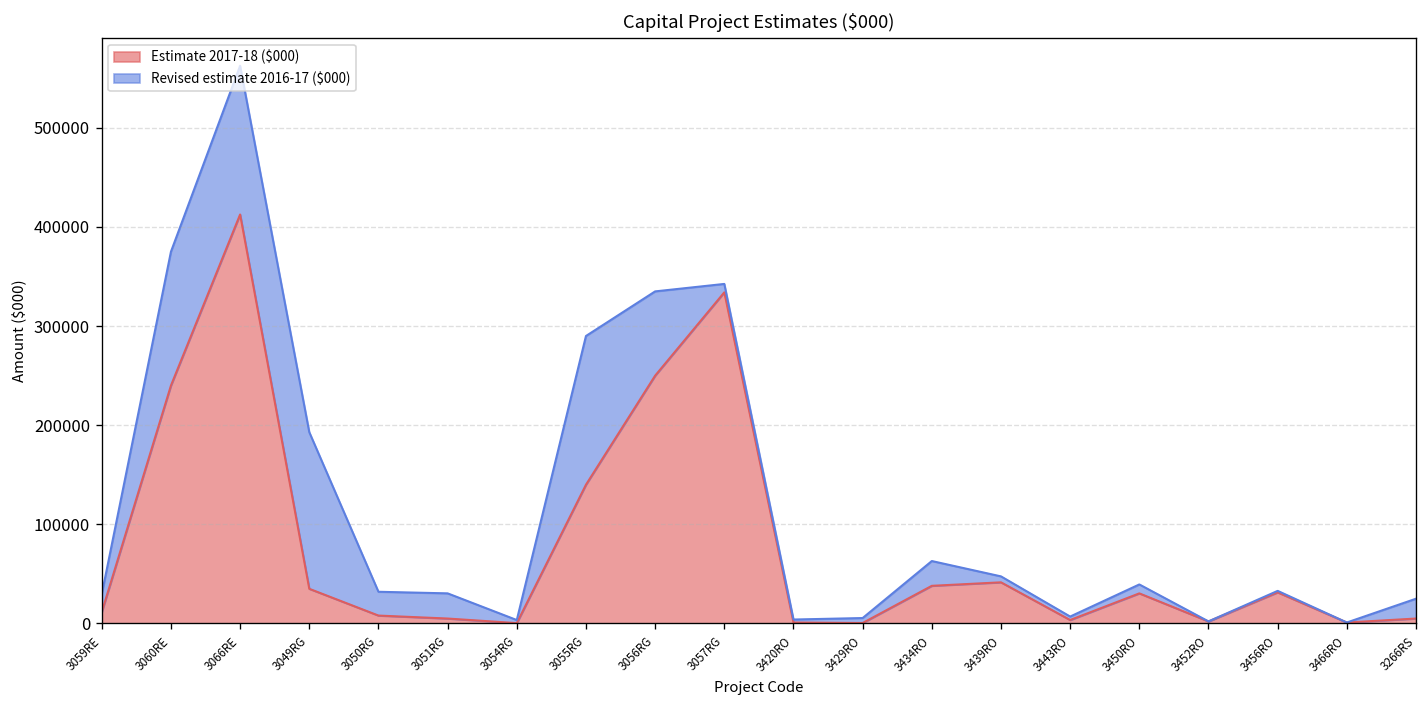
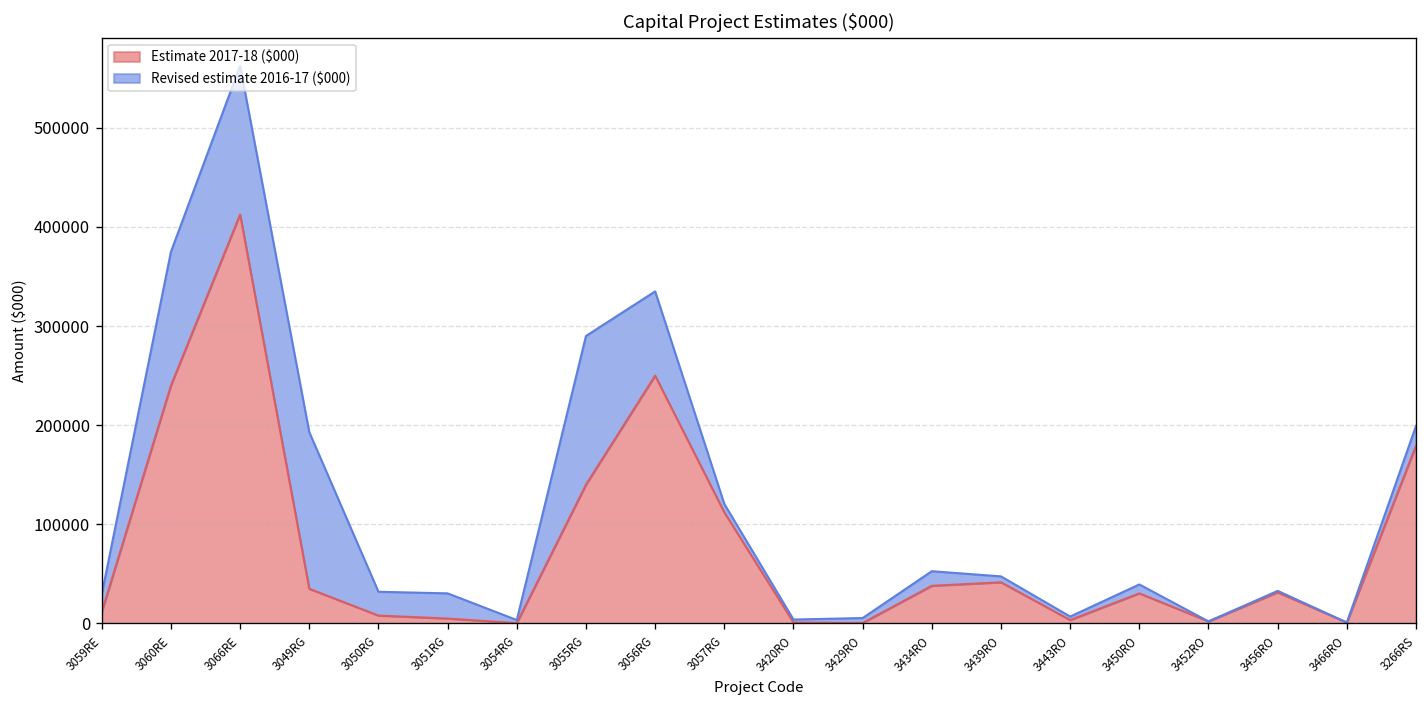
Estimate 2017-18 ($000), 3057RG: 330000 -> 110000
Revised estimate 2016-17 ($000), 3434RO: 30000 -> 10000
Estimate 2017-18 ($000), 3266RS: 10000 -> 180000
